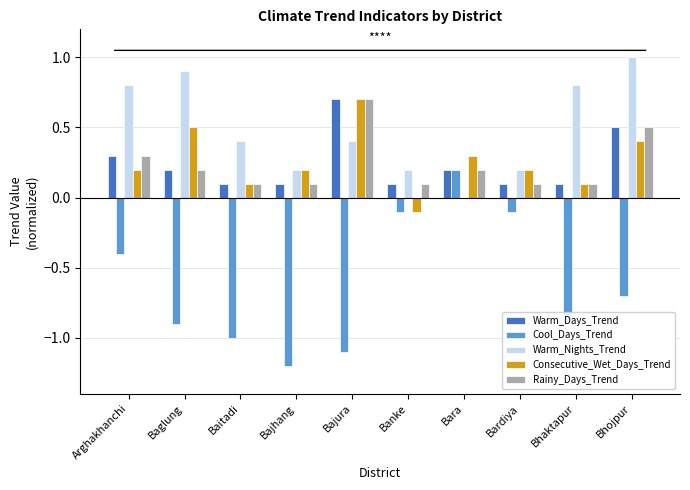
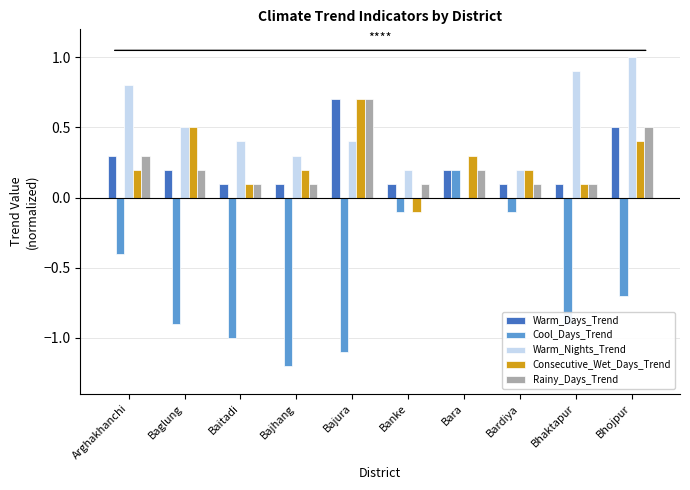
Warm_Nights_Trend, Baglung: 0.9 -> 0.5
Warm_Nights_Trend, Bajhang: 0.2 -> 0.3
Warm_Nights_Trend, Bhaktapur: 0.8 -> 0.9
